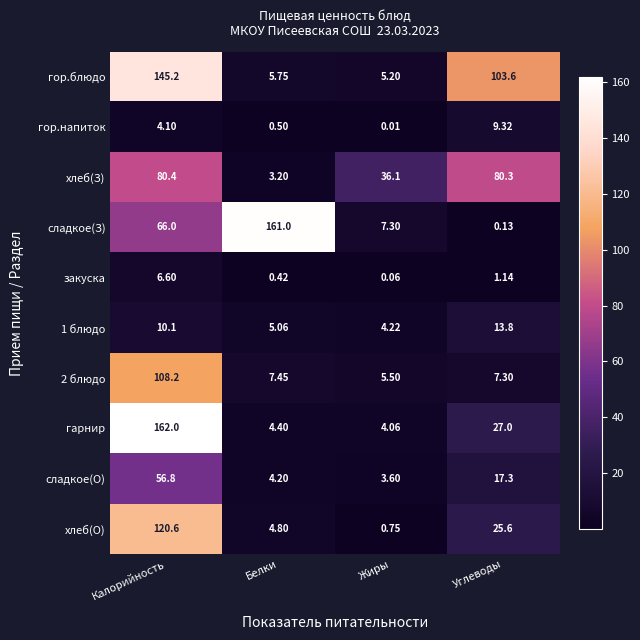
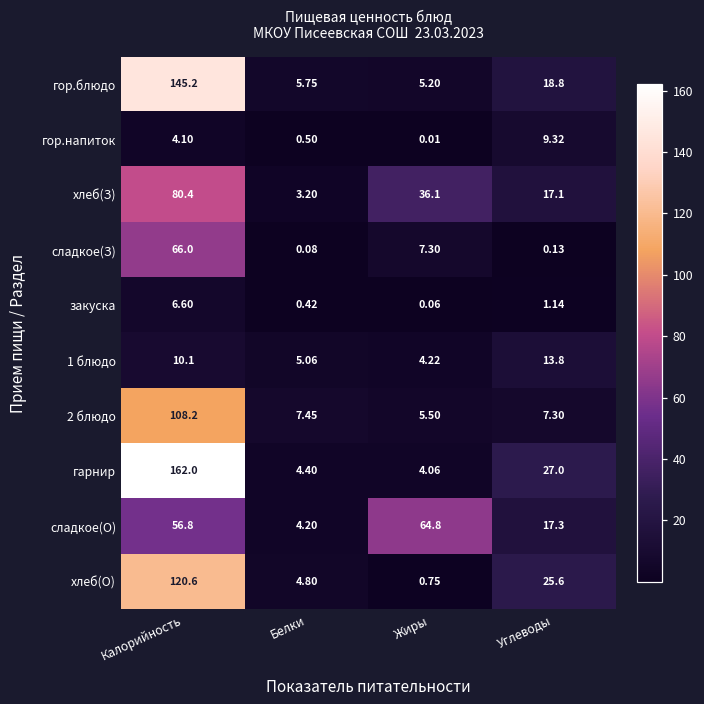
гор.блюдо, Углеводы: 103.6 -> 18.8
хлеб(З), Углеводы: 80.3 -> 17.1
сладкое(З), Белки: 161.0 -> 0.08
сладкое(О), Жиры: 3.60 -> 64.8
